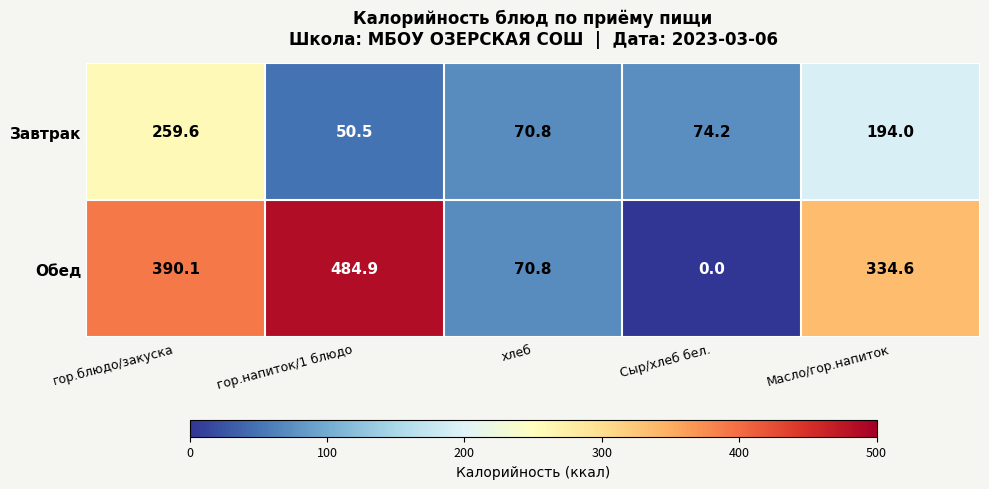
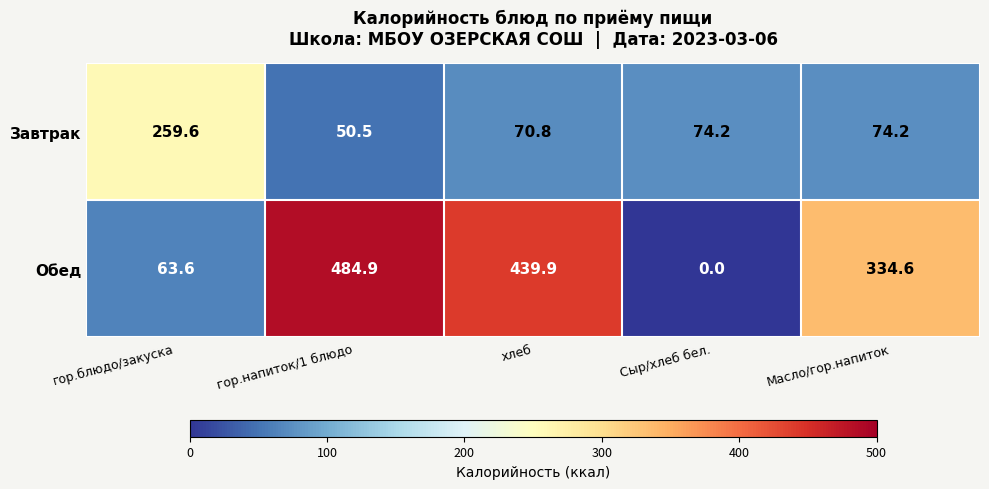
Завтрак, Масло/гор.напиток: 194.0 -> 74.2
Обед, гор.блюдо/закуска: 390.1 -> 63.6
Обед, хлеб: 70.8 -> 439.9
